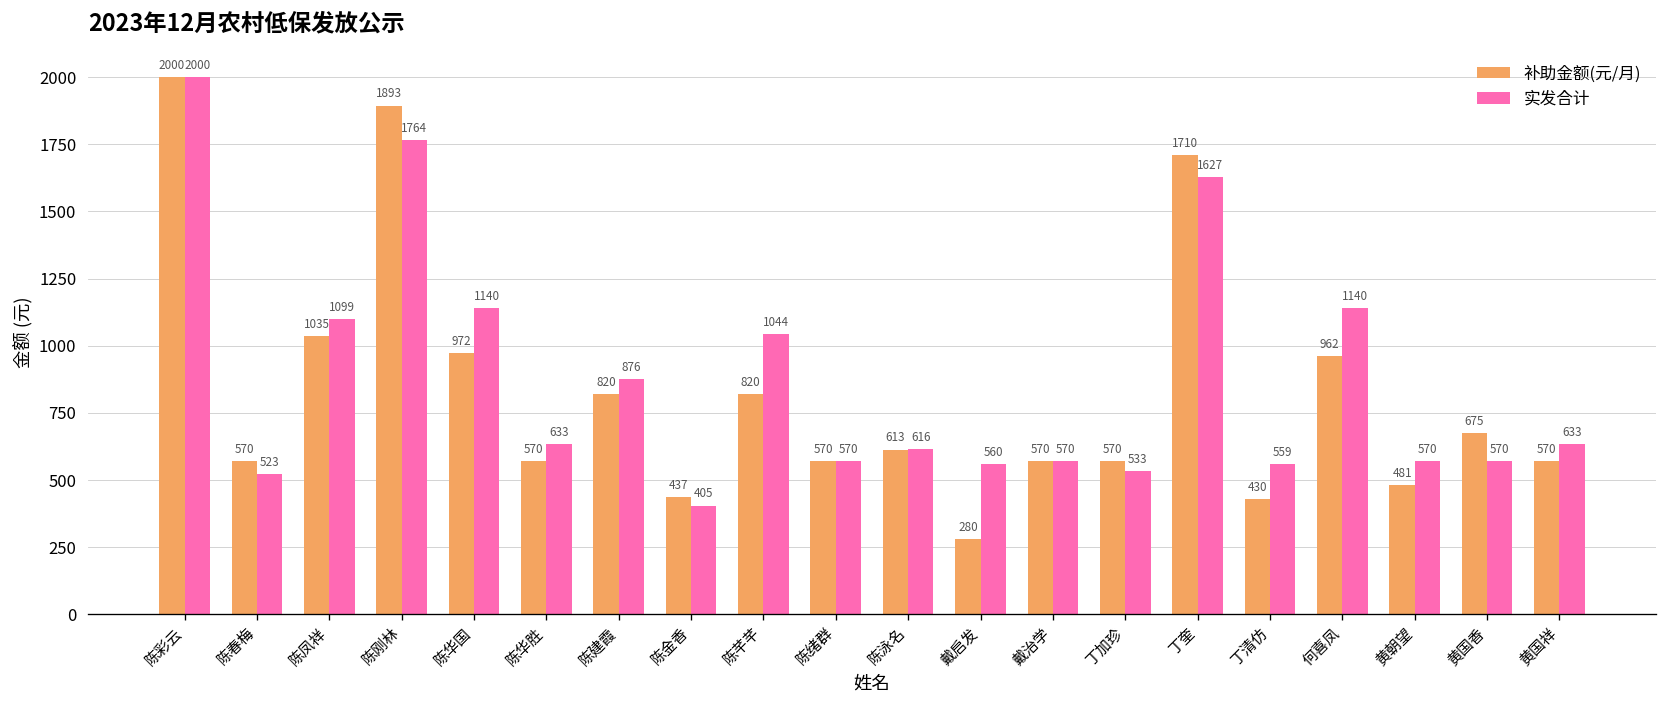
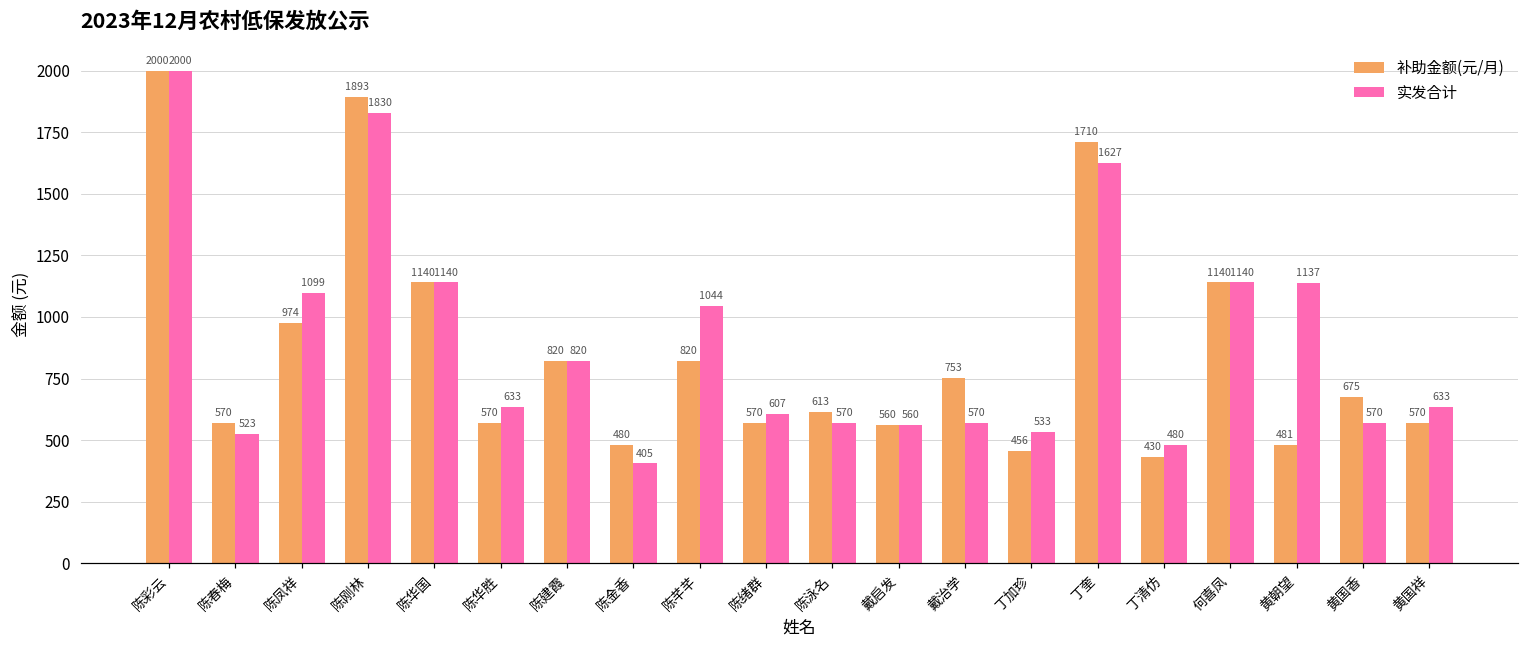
补助金额(元/月), 陈凤祥: 1035 -> 974
实发合计, 陈刚林: 1764 -> 1830
补助金额(元/月), 陈华国: 972 -> 1140
实发合计, 陈建霞: 876 -> 820
补助金额(元/月), 陈金香: 437 -> 480
实发合计, 陈绪群: 570 -> 607
实发合计, 陈泳名: 616 -> 570
补助金额(元/月), 戴启发: 280 -> 560
补助金额(元/月), 戴治学: 570 -> 753
补助金额(元/月), 丁加珍: 570 -> 456
实发合计, 丁清仿: 559 -> 480
补助金额(元/月), 何喜凤: 962 -> 1140
实发合计, 黄朝望: 570 -> 1137
